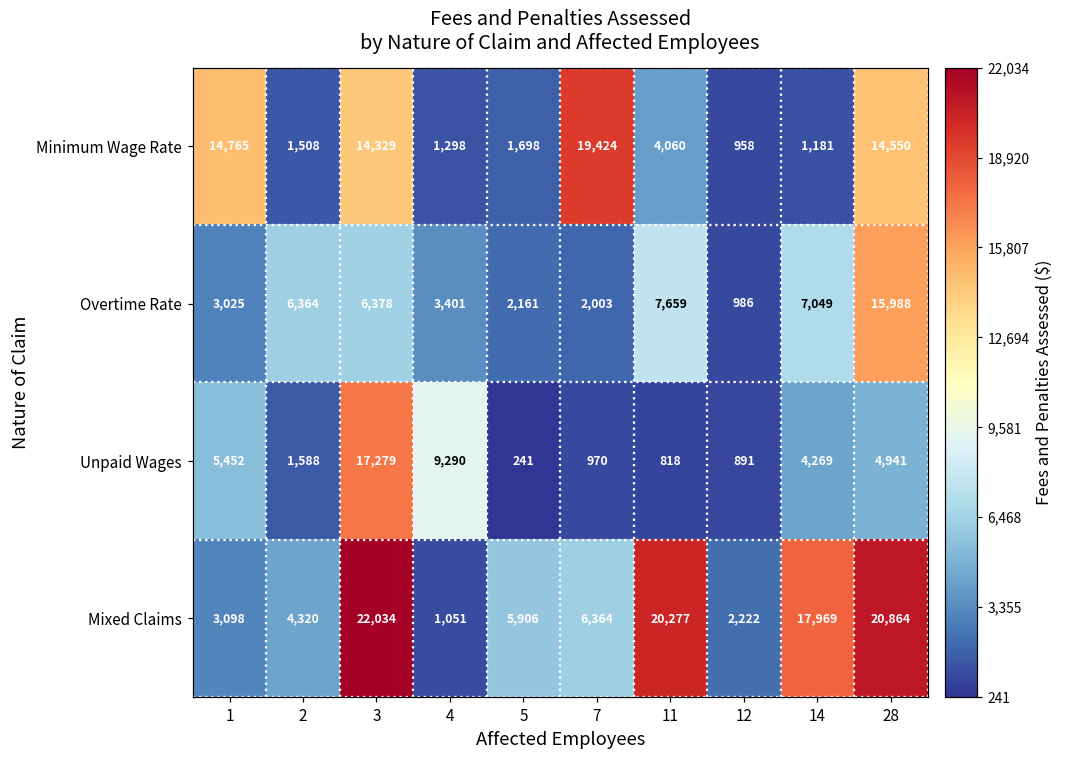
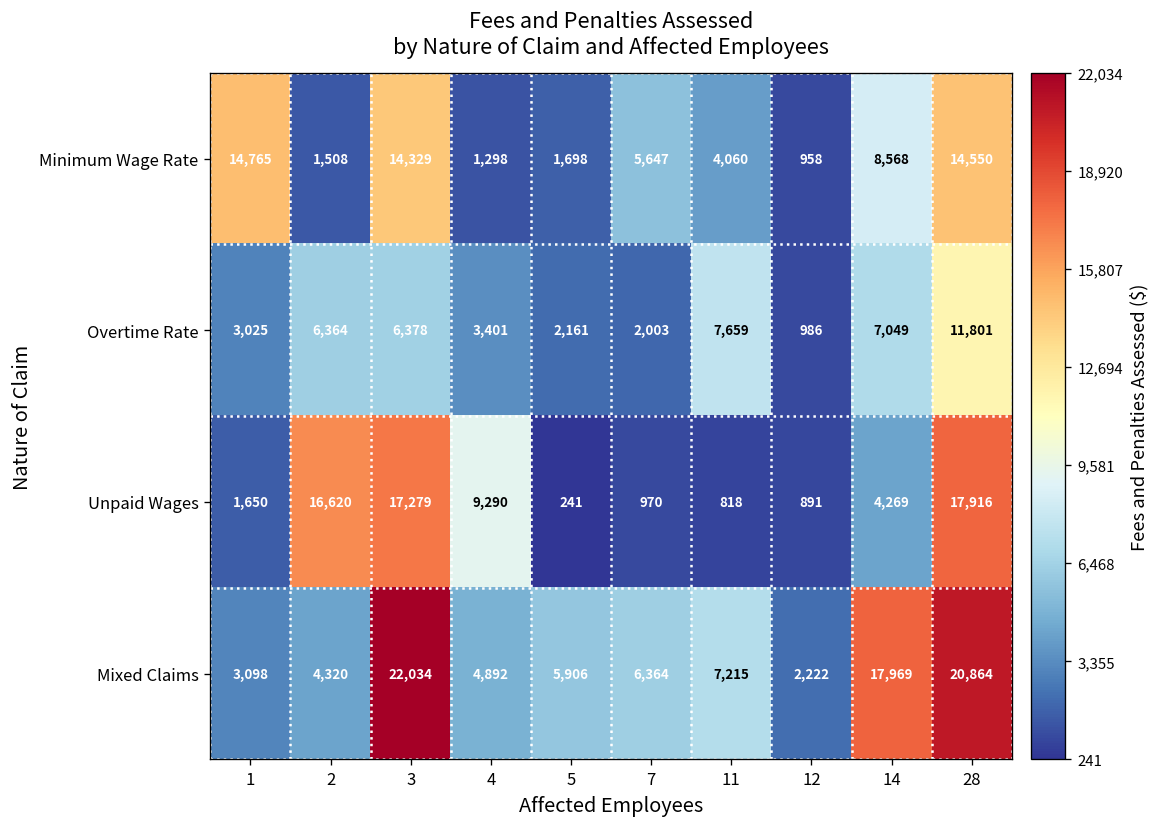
Minimum Wage Rate, 7: 19,424 -> 5,647
Minimum Wage Rate, 14: 1,181 -> 8,568
Overtime Rate, 28: 15,988 -> 11,801
Unpaid Wages, 1: 5,452 -> 1,650
Unpaid Wages, 2: 1,588 -> 16,620
Unpaid Wages, 28: 4,941 -> 17,916
Mixed Claims, 4: 1,051 -> 4,892
Mixed Claims, 11: 20,277 -> 7,215
